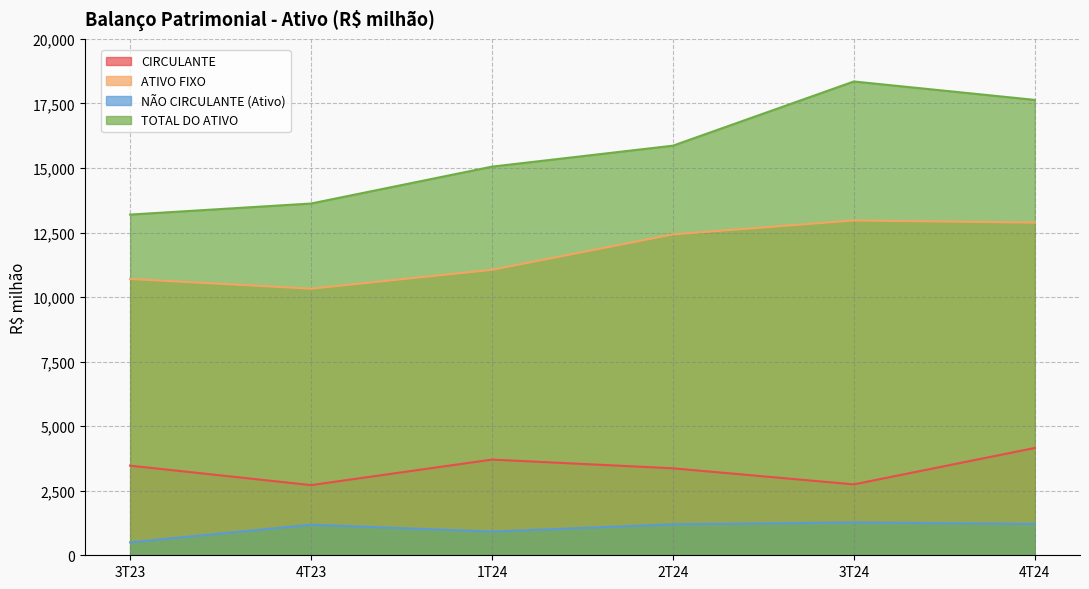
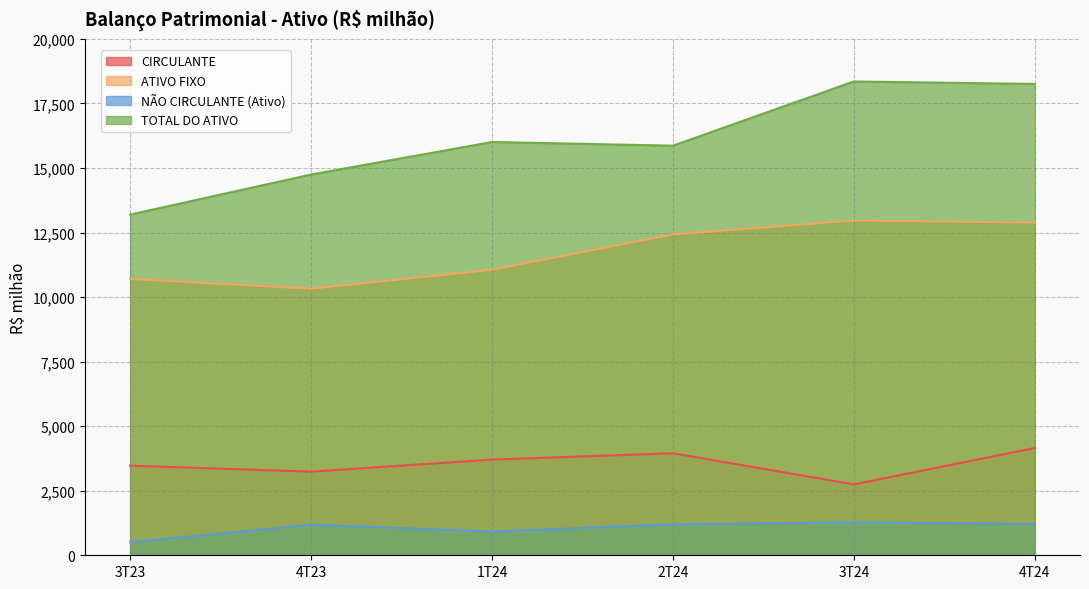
CIRCULANTE, 4T23: 2,700 -> 3,200
TOTAL DO ATIVO, 4T23: 13,600 -> 14,700
TOTAL DO ATIVO, 1T24: 15,100 -> 16,000
CIRCULANTE, 2T24: 3,400 -> 4,000
TOTAL DO ATIVO, 4T24: 17,600 -> 18,300
